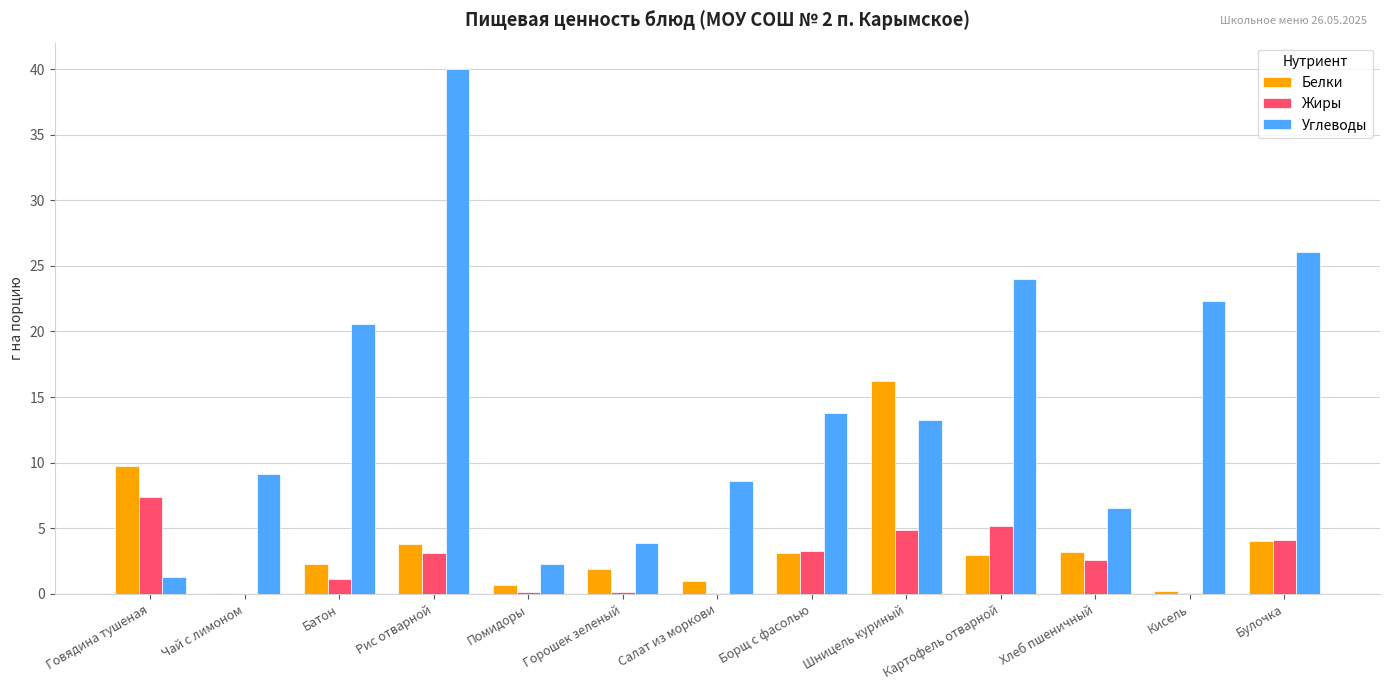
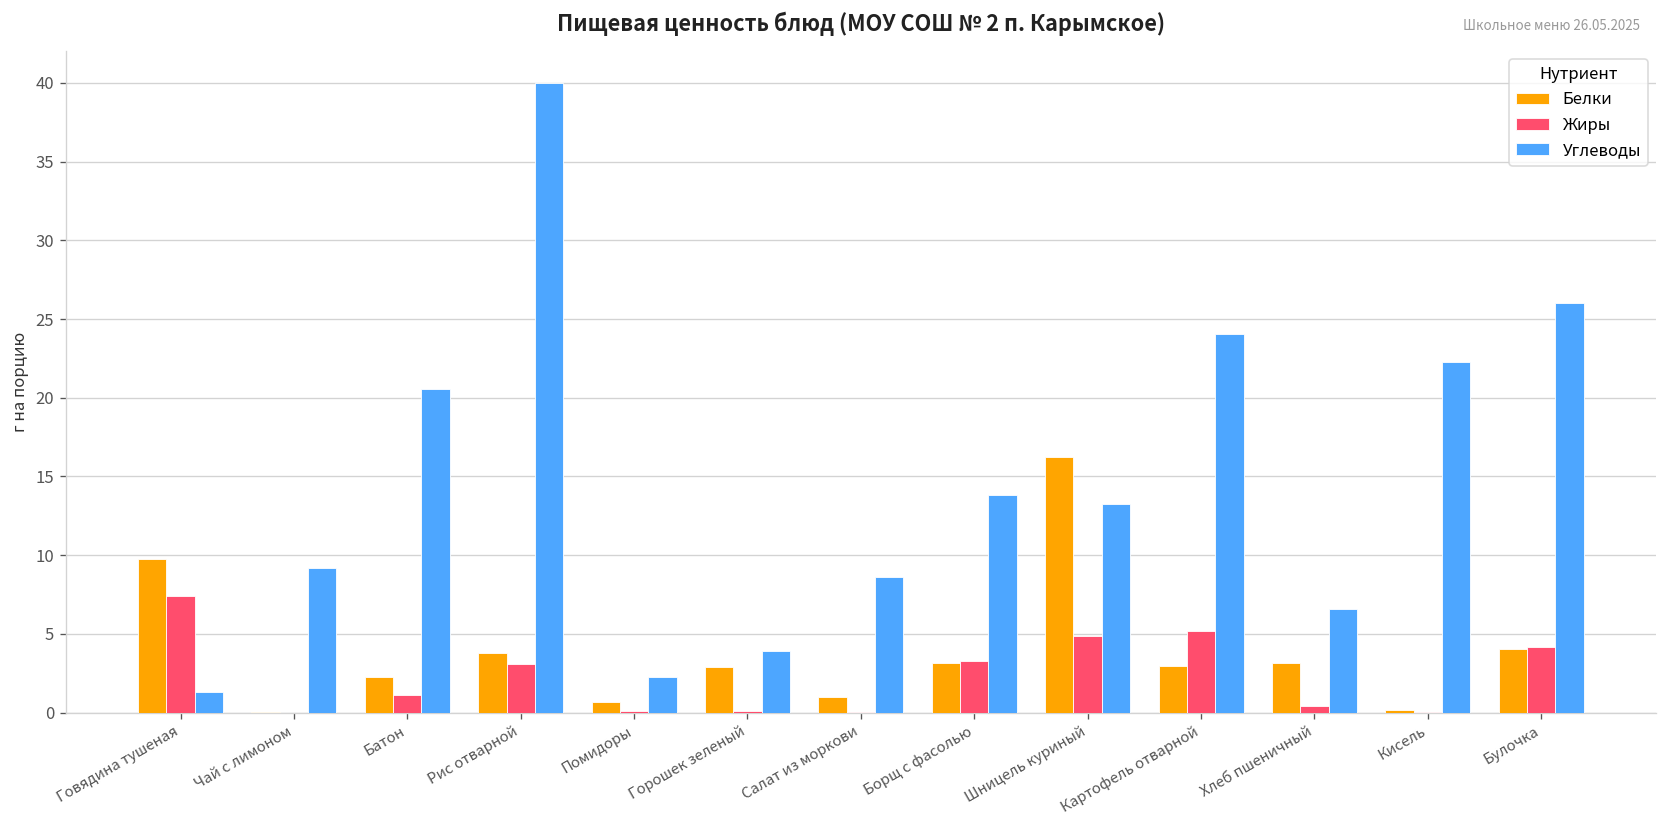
Белки, Горошек зеленый: 1.9 -> 2.9
Жиры, Хлеб пшеничный: 2.6 -> 0.4
